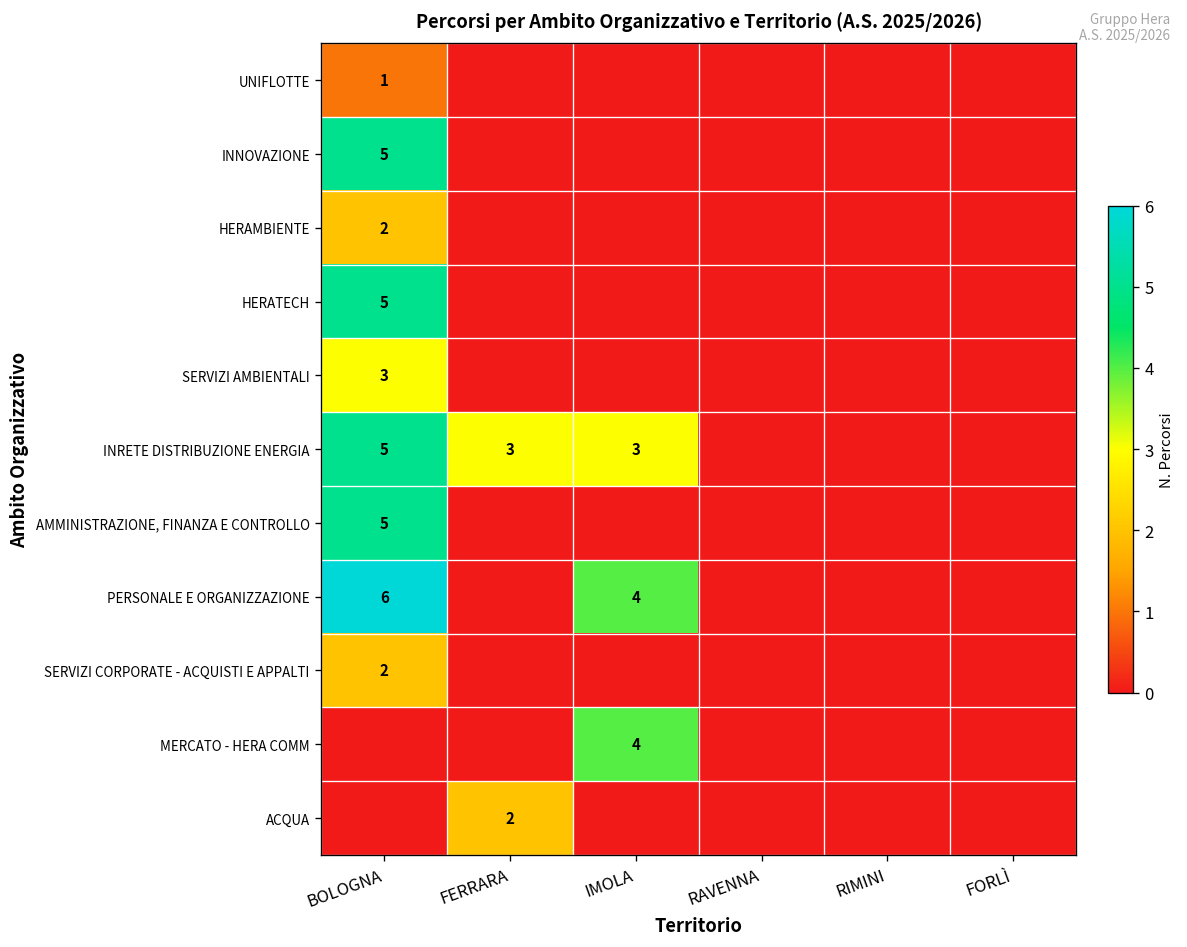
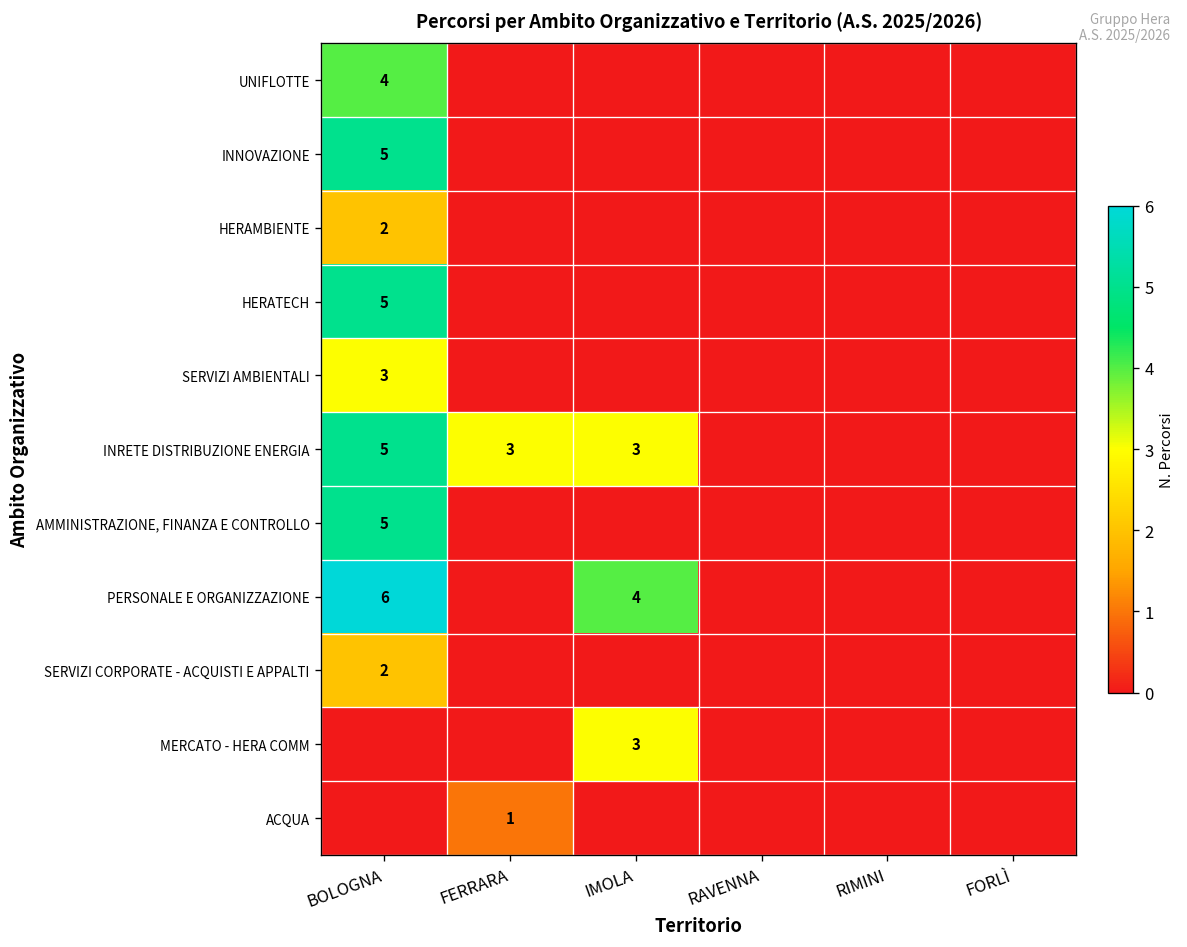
UNIFLOTTE, BOLOGNA: 1 -> 4
MERCATO - HERA COMM, IMOLA: 4 -> 3
ACQUA, FERRARA: 2 -> 1
